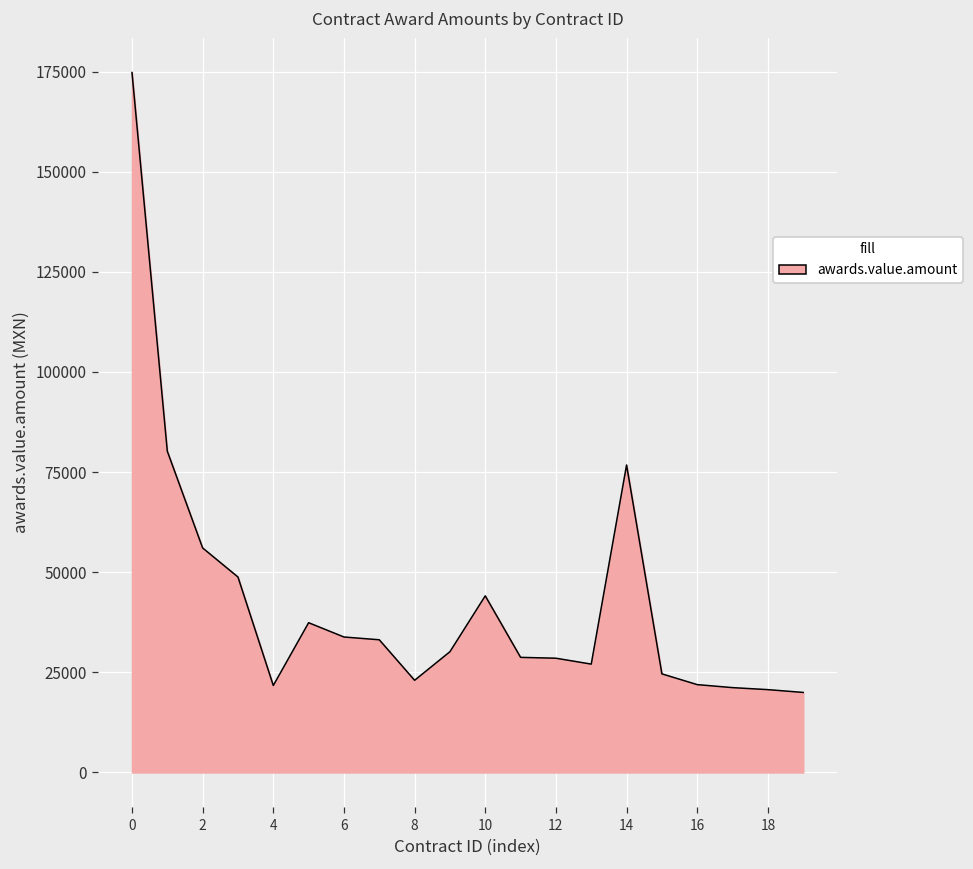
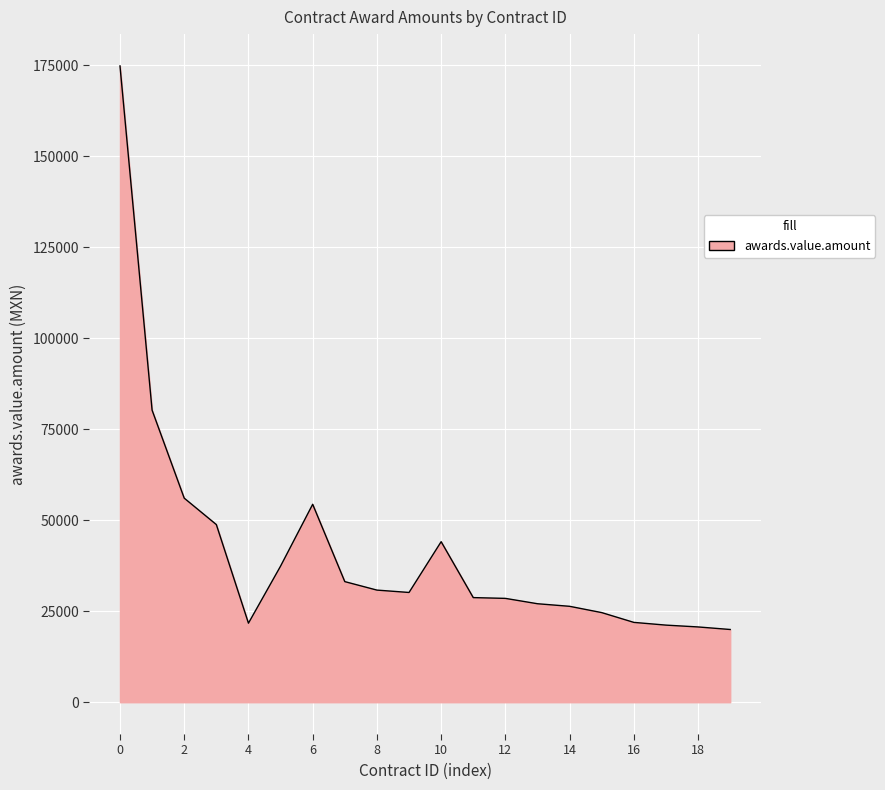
6: 34000 -> 54000
8: 23000 -> 31000
14: 77000 -> 26000
